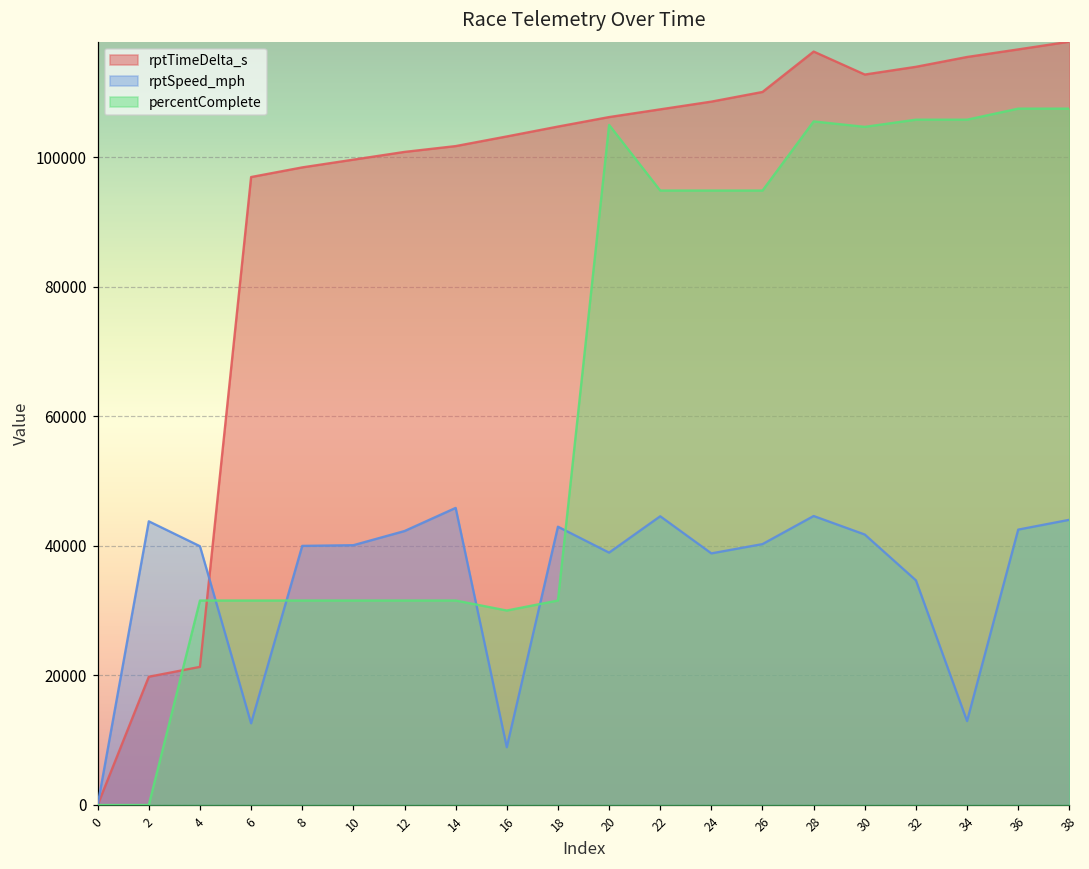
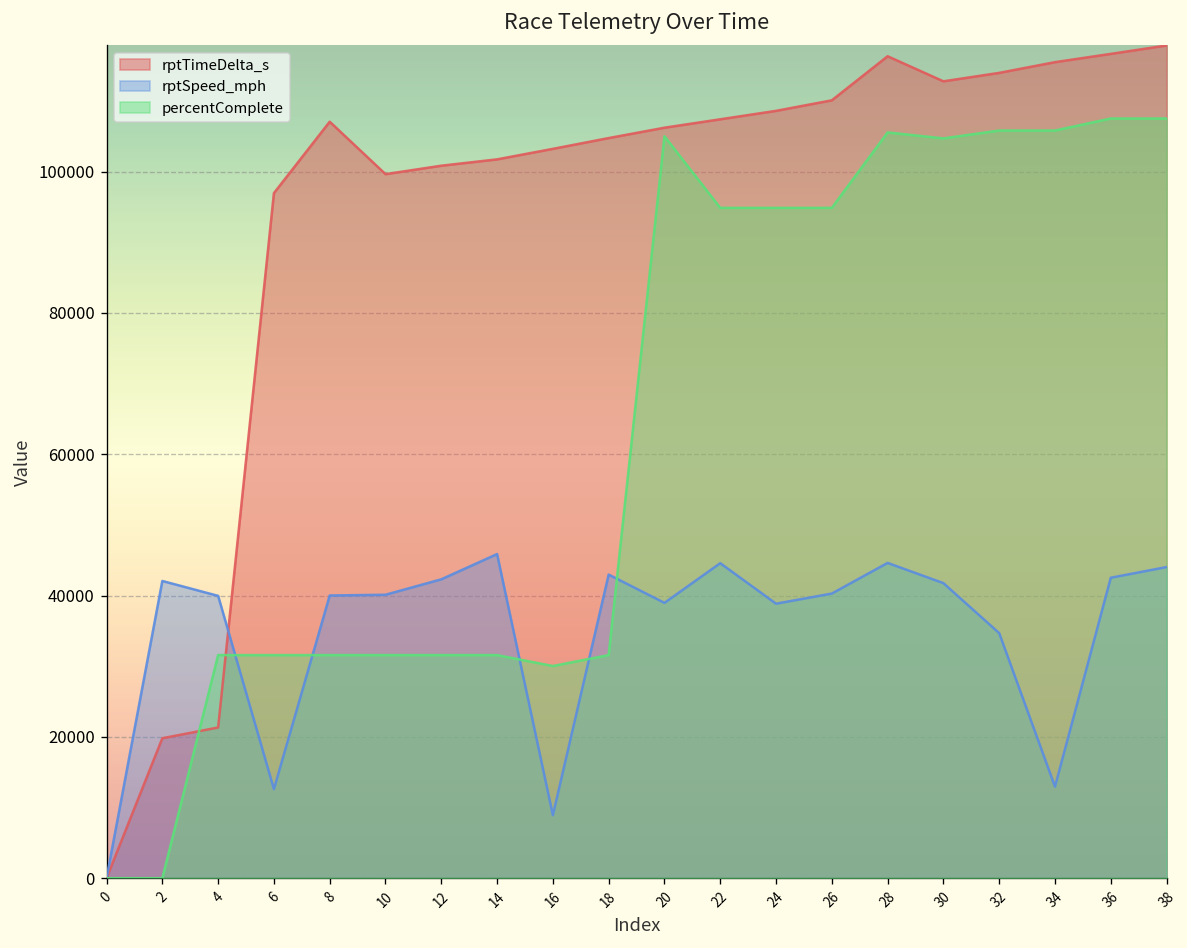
rptSpeed_mph, 2: 44000 -> 42000
rptTimeDelta_s, 8: 98000 -> 107000
